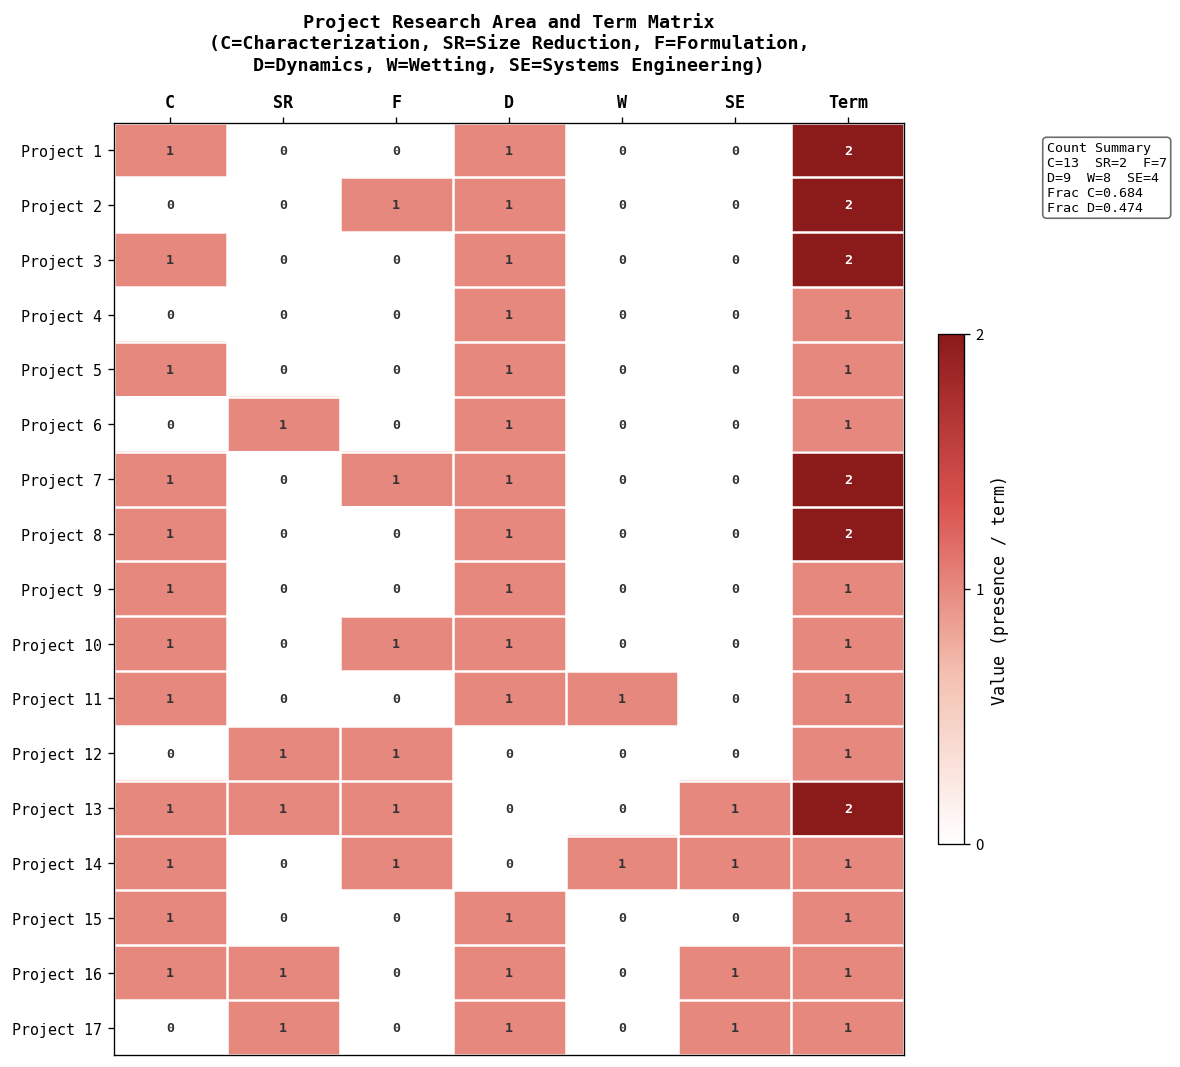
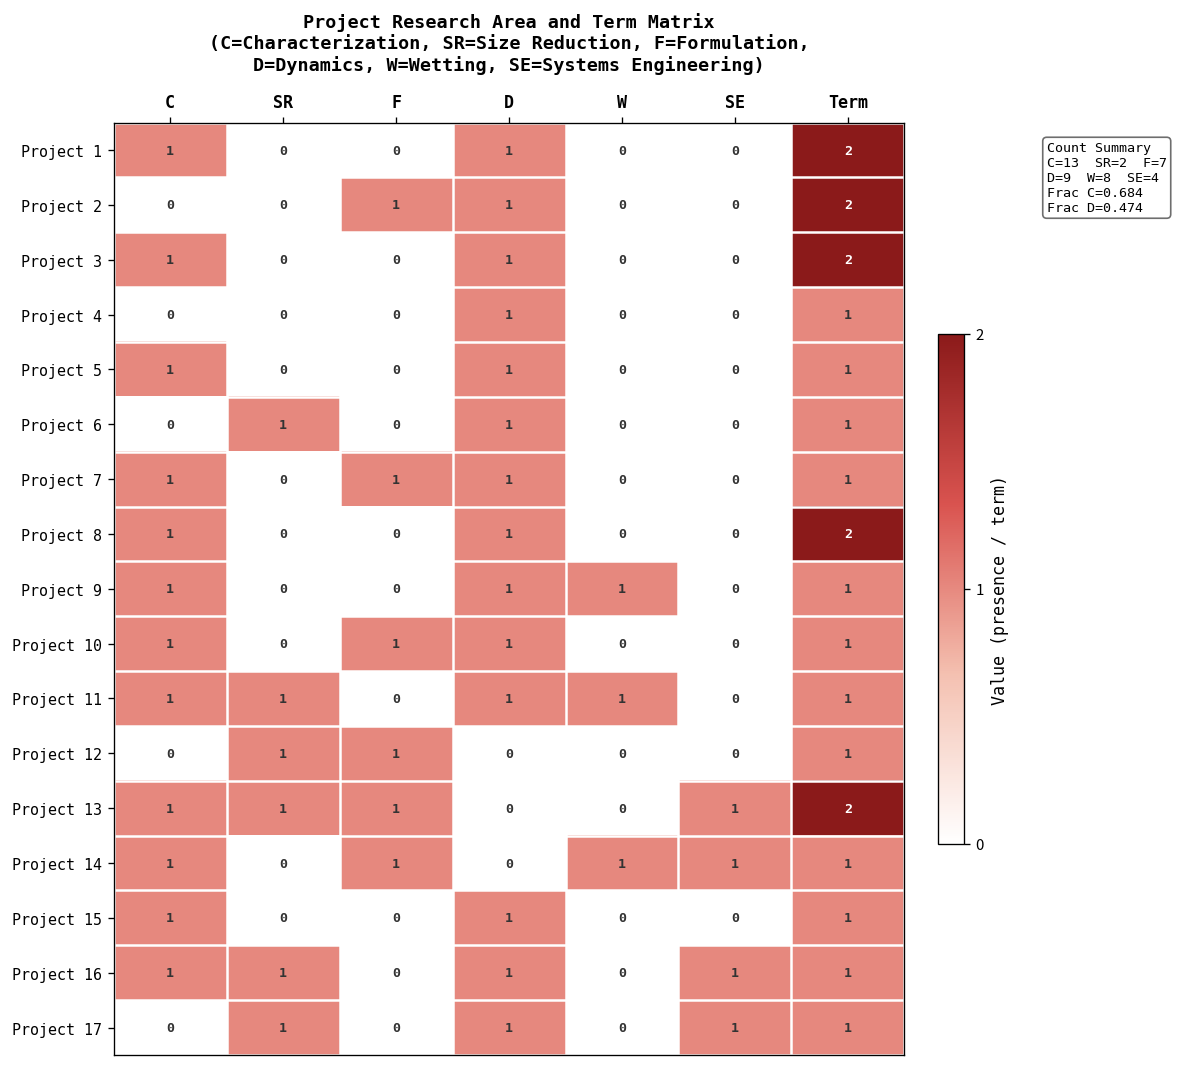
Project 7, Term: 2 -> 1
Project 9, W: 0 -> 1
Project 11, SR: 0 -> 1
